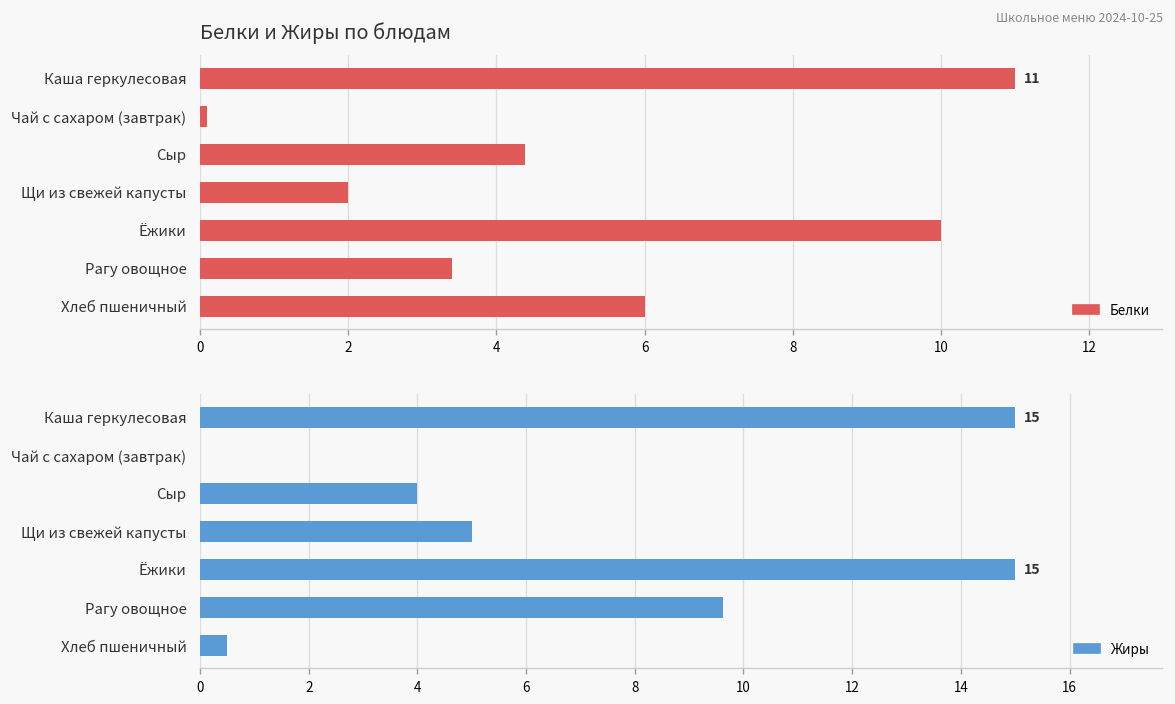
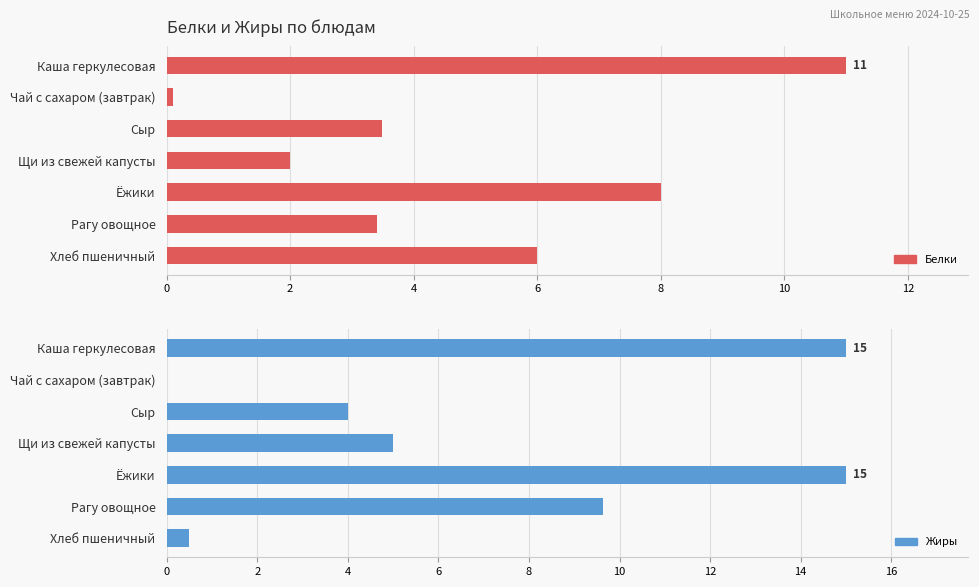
Белки и Жиры по блюдам, Сыр: 4.4 -> 3.5
Белки и Жиры по блюдам, Ёжики: 10 -> 8
